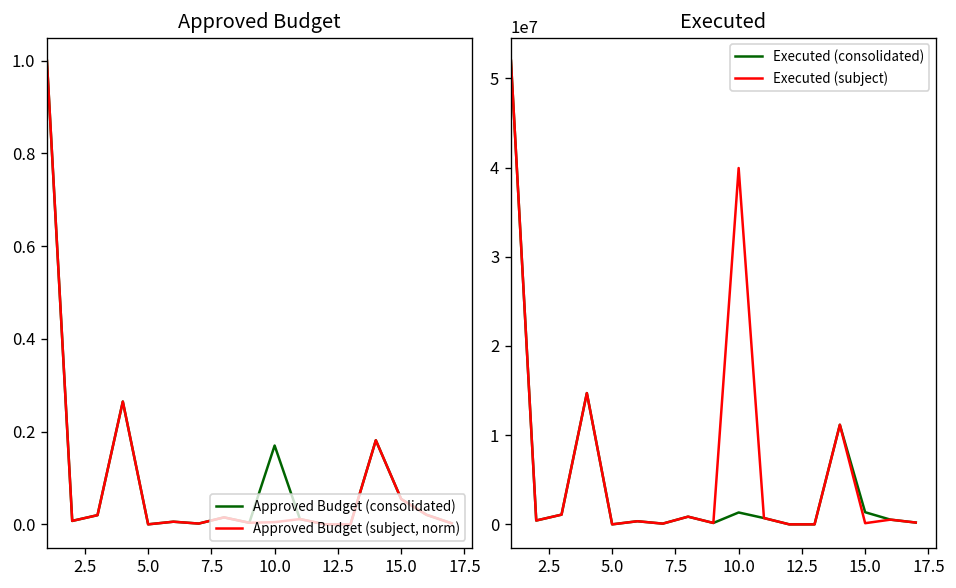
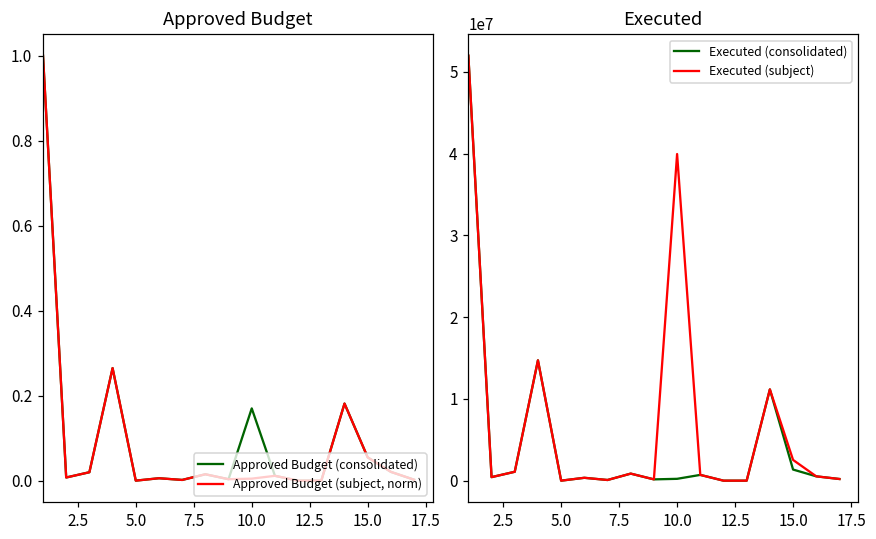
Executed, Executed (consolidated), 10.0: 1000000 -> 0
Executed, Executed (subject), 15.0: 0 -> 3000000
